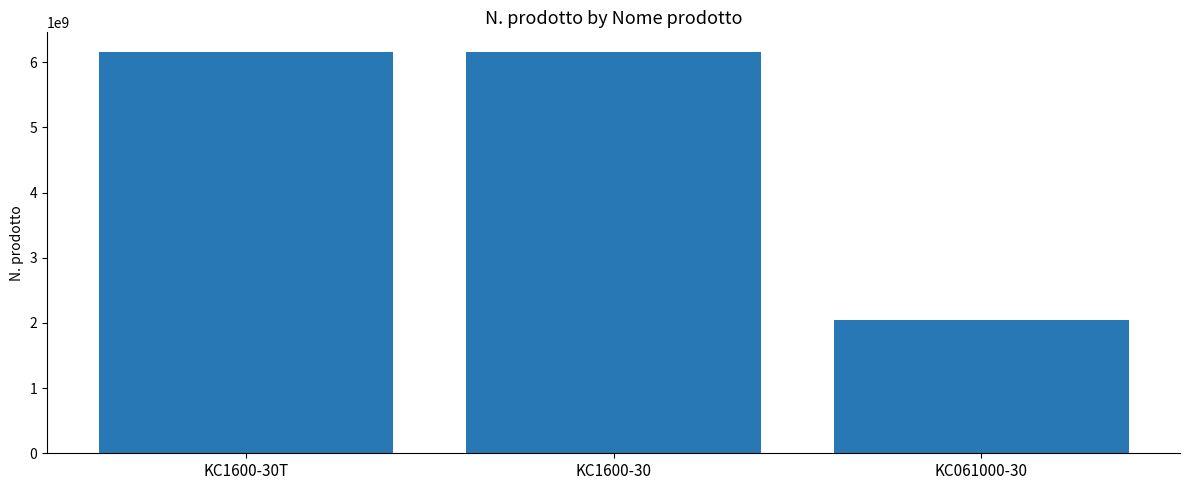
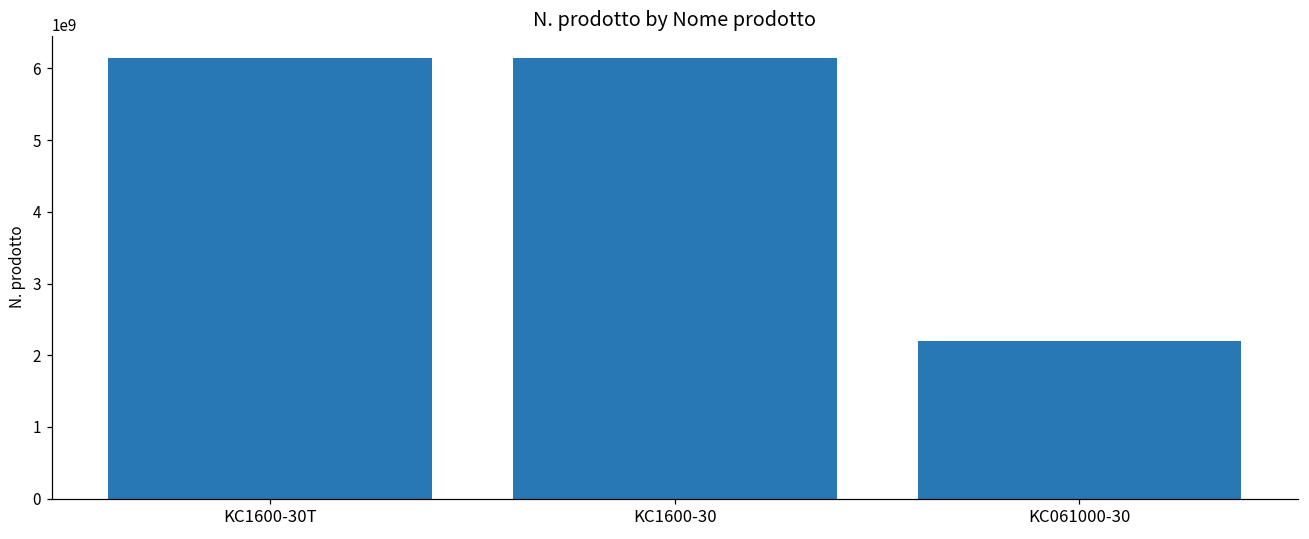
KC061000-30: 2100000000 -> 2200000000
